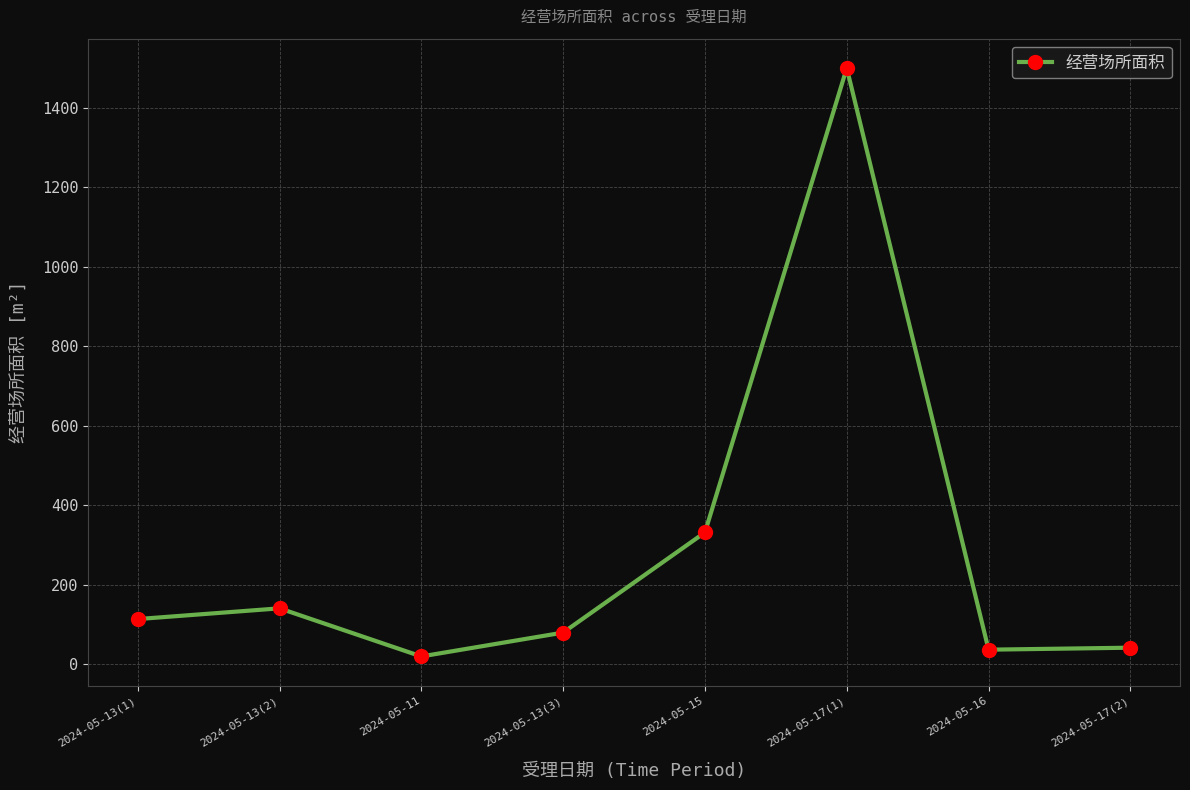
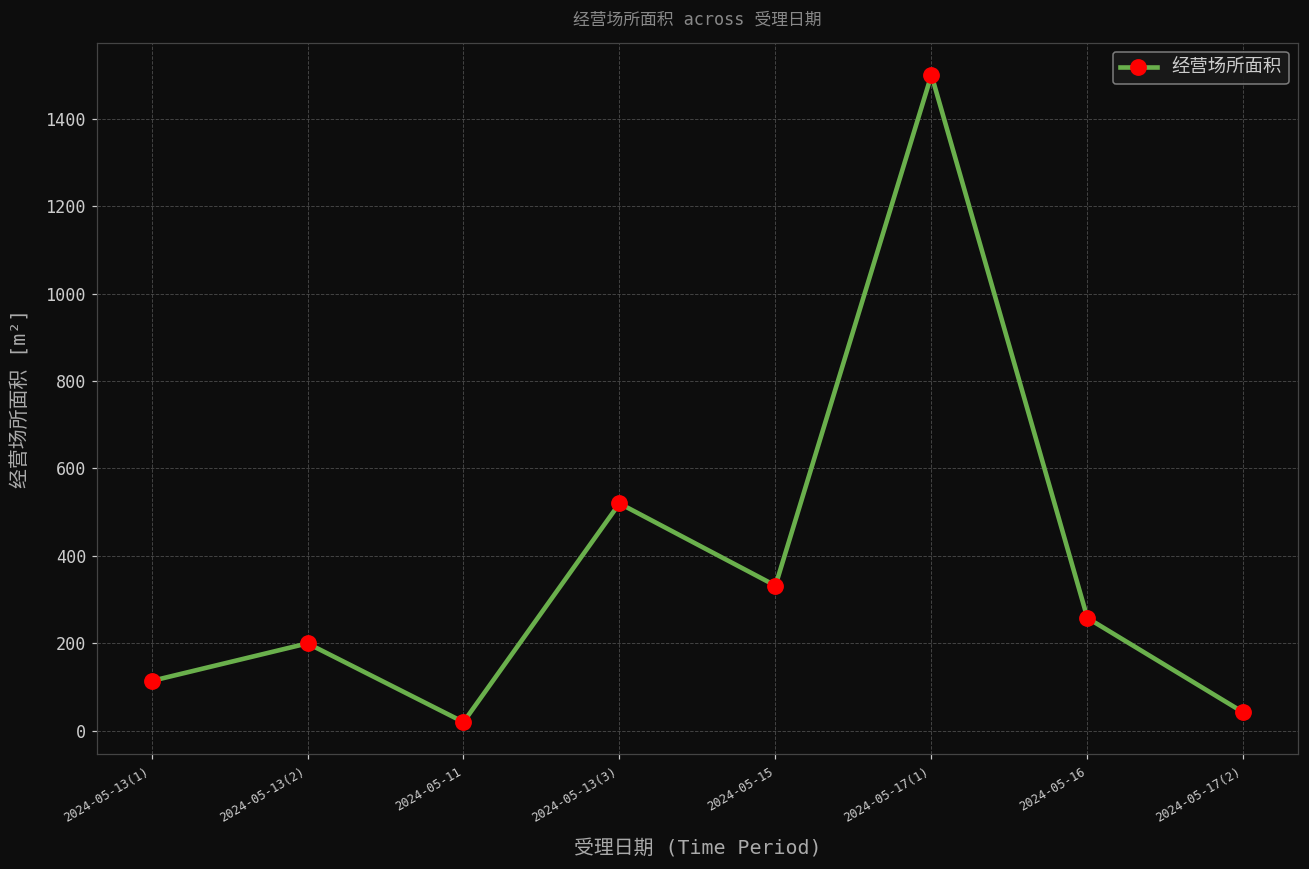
2024-05-13(2): 140 -> 200
2024-05-13(3): 80 -> 520
2024-05-16: 40 -> 260
